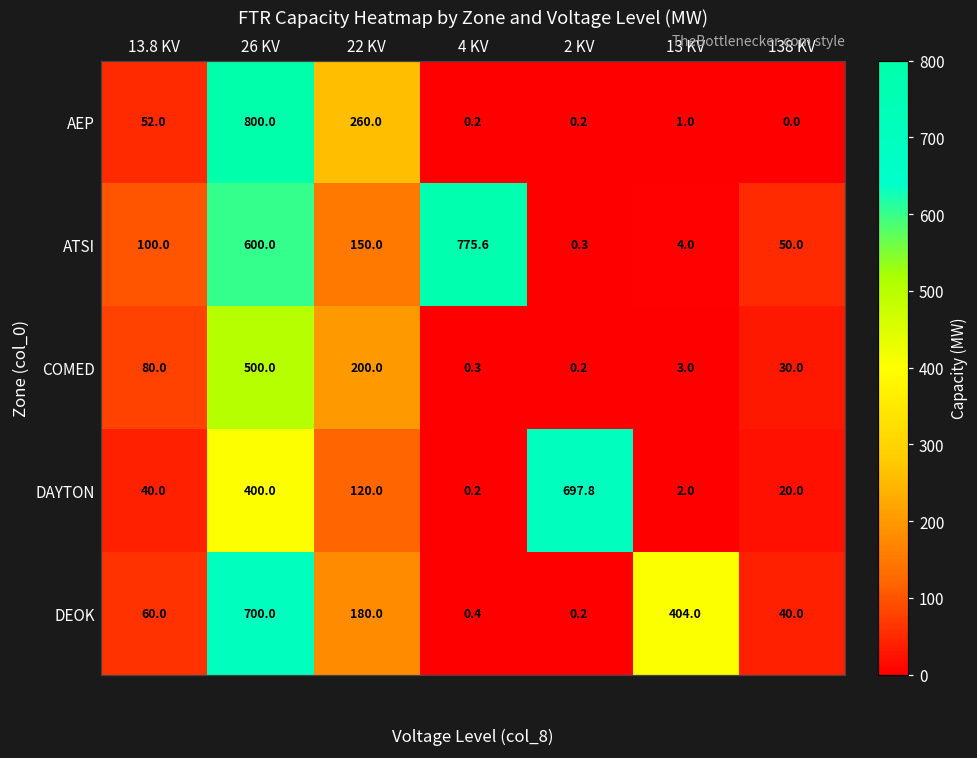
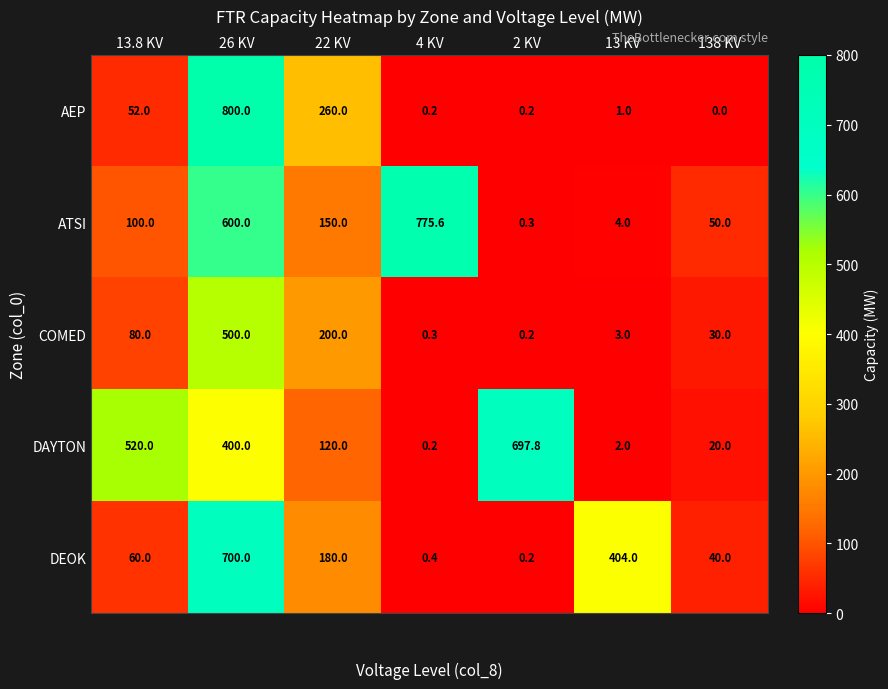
DAYTON, 13.8 KV: 40.0 -> 520.0
